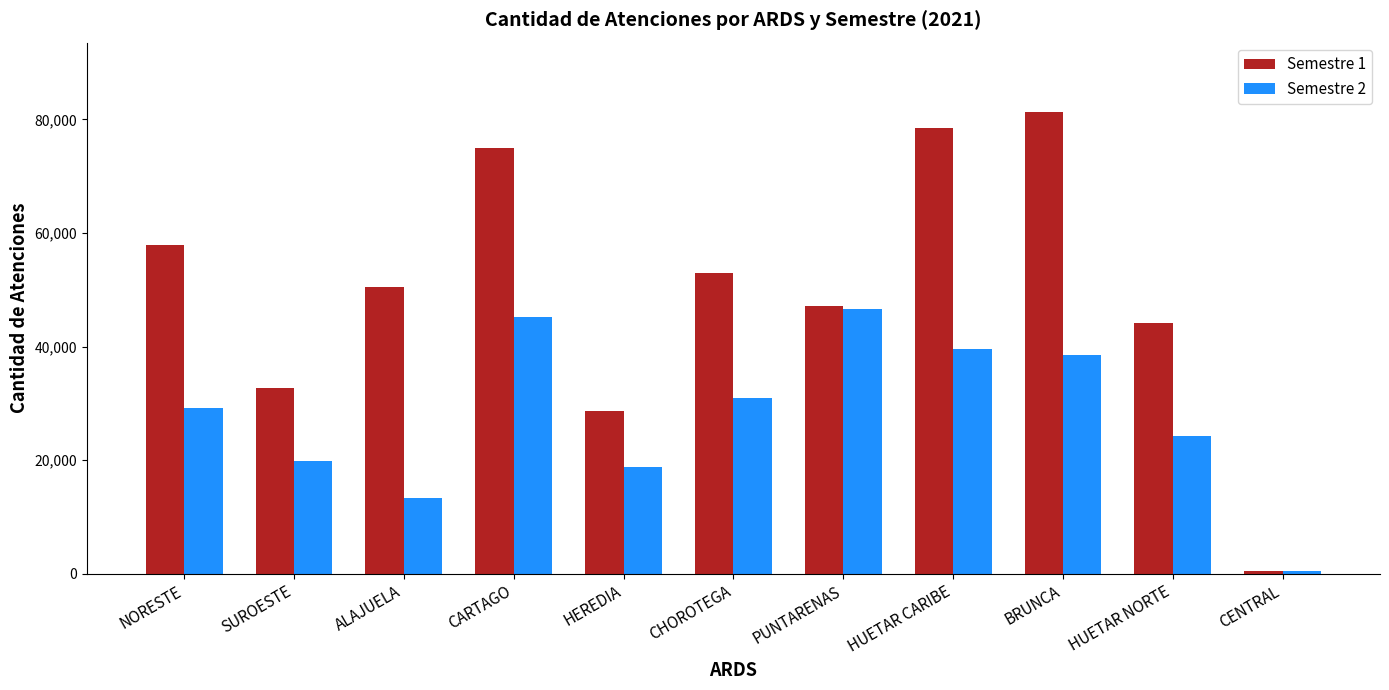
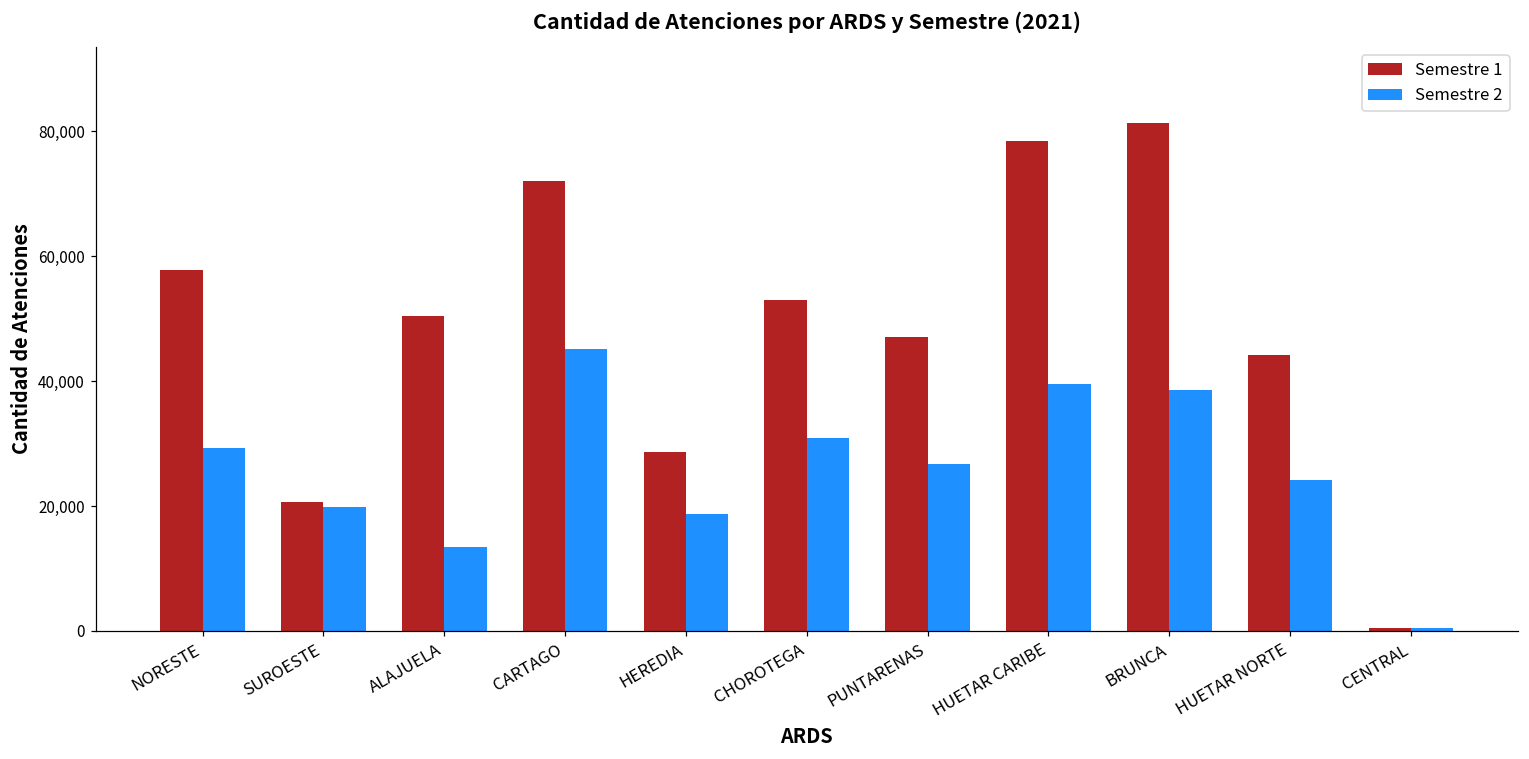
Semestre 1, SUROESTE: 33,000 -> 21,000
Semestre 1, CARTAGO: 75,000 -> 72,000
Semestre 2, PUNTARENAS: 47,000 -> 27,000
